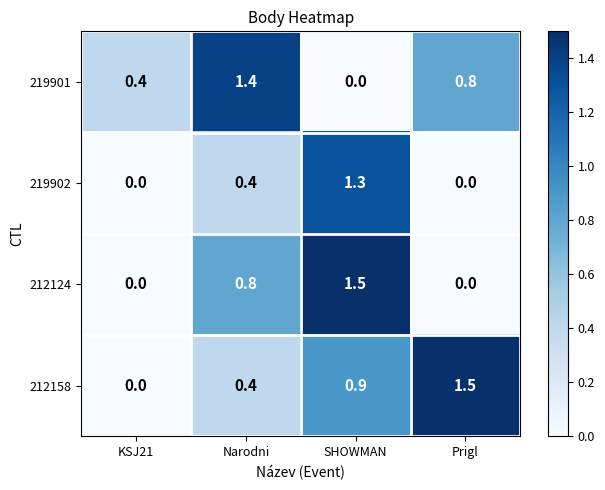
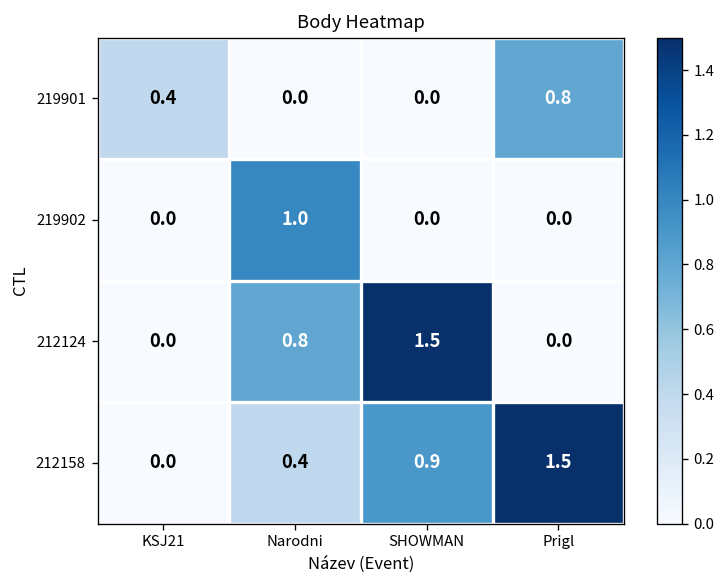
219901, Narodni: 1.4 -> 0.0
219902, Narodni: 0.4 -> 1.0
219902, SHOWMAN: 1.3 -> 0.0
